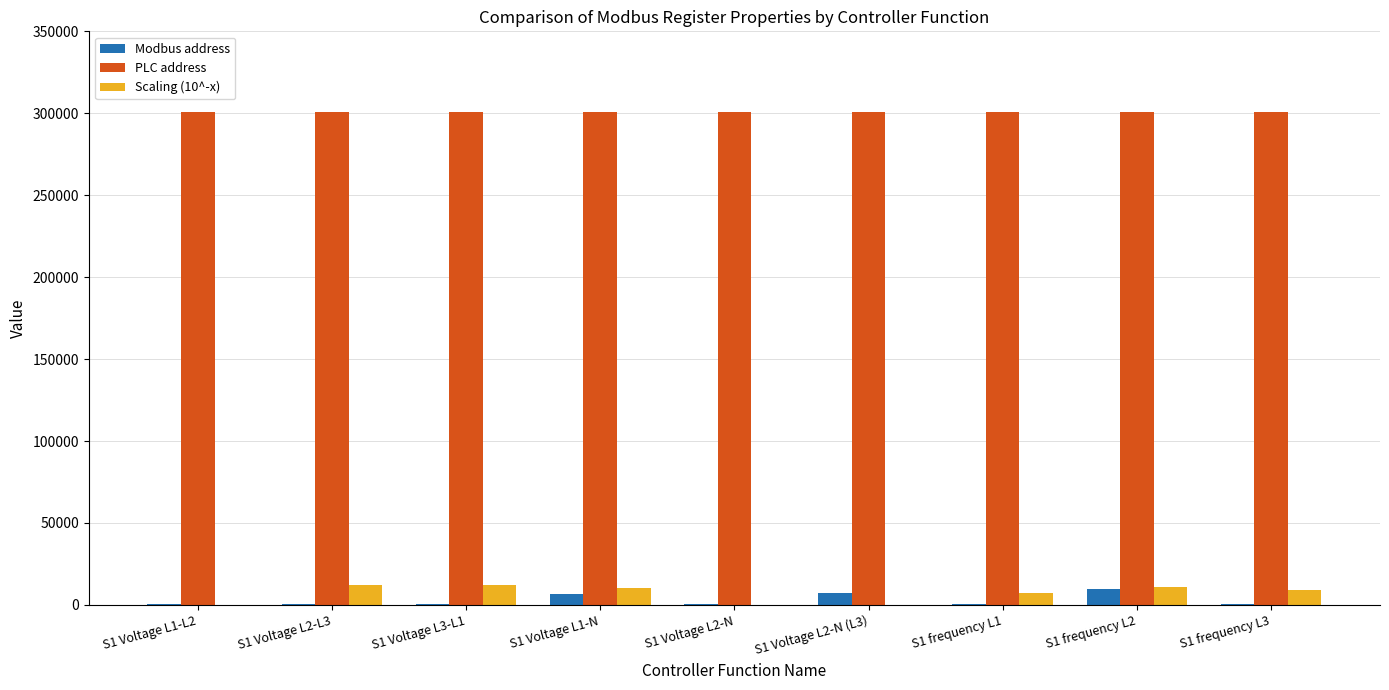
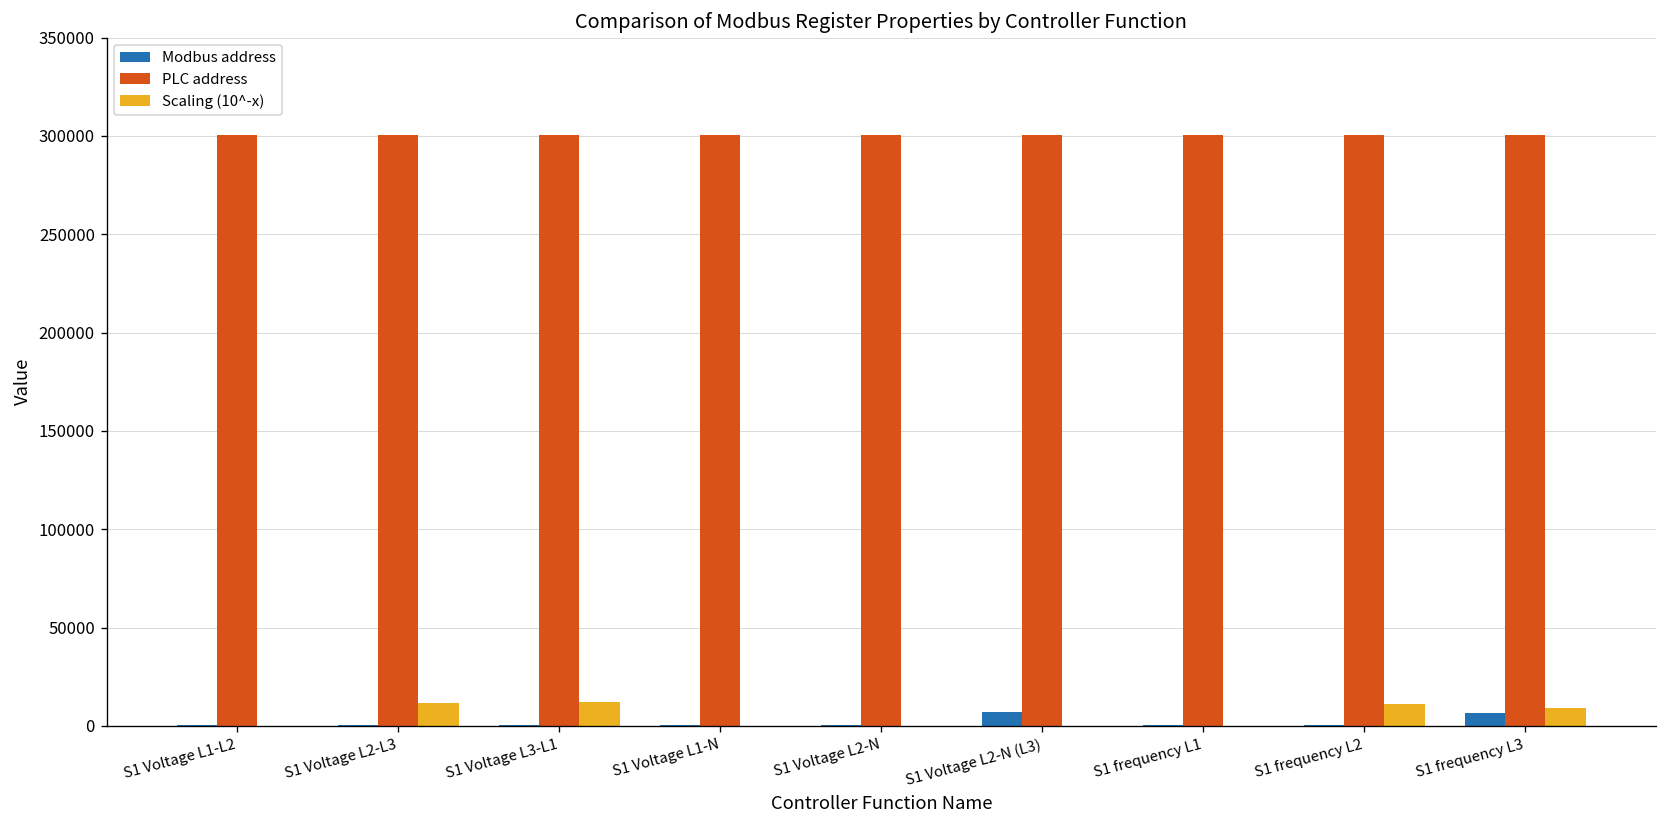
Modbus address, S1 Voltage L1-N: 6000 -> 1000
Scaling (10^-x), S1 Voltage L1-N: 10000 -> 0
Scaling (10^-x), S1 frequency L1: 7000 -> 0
Modbus address, S1 frequency L2: 10000 -> 1000
Modbus address, S1 frequency L3: 1000 -> 6000
